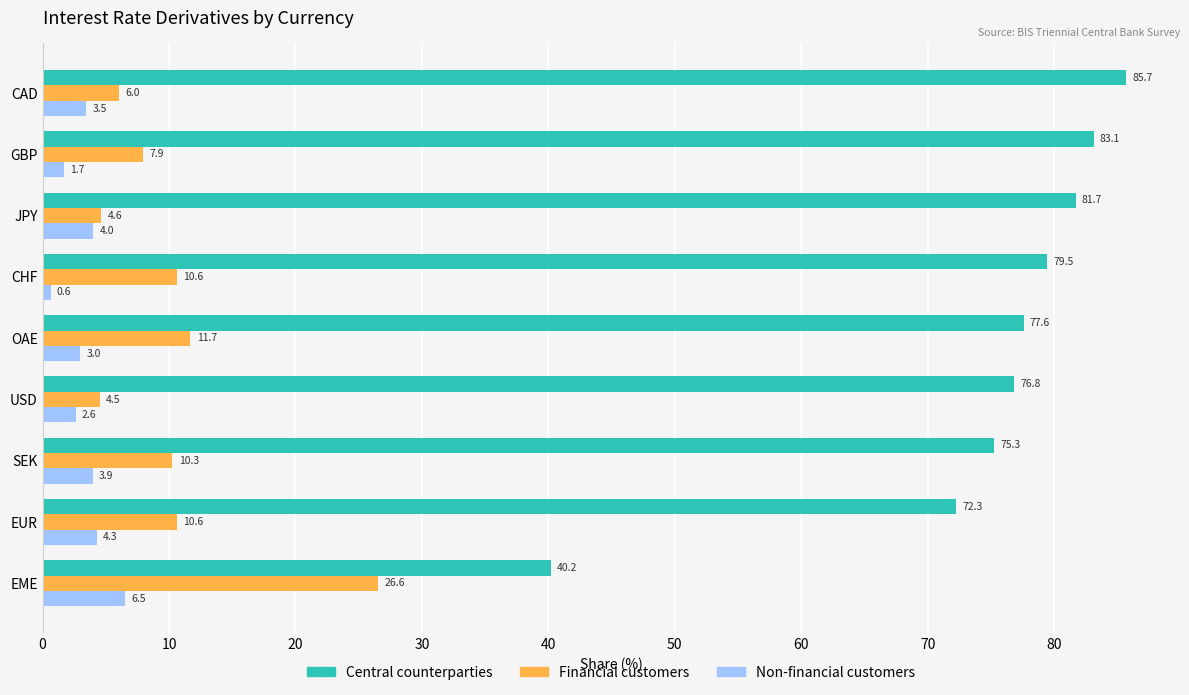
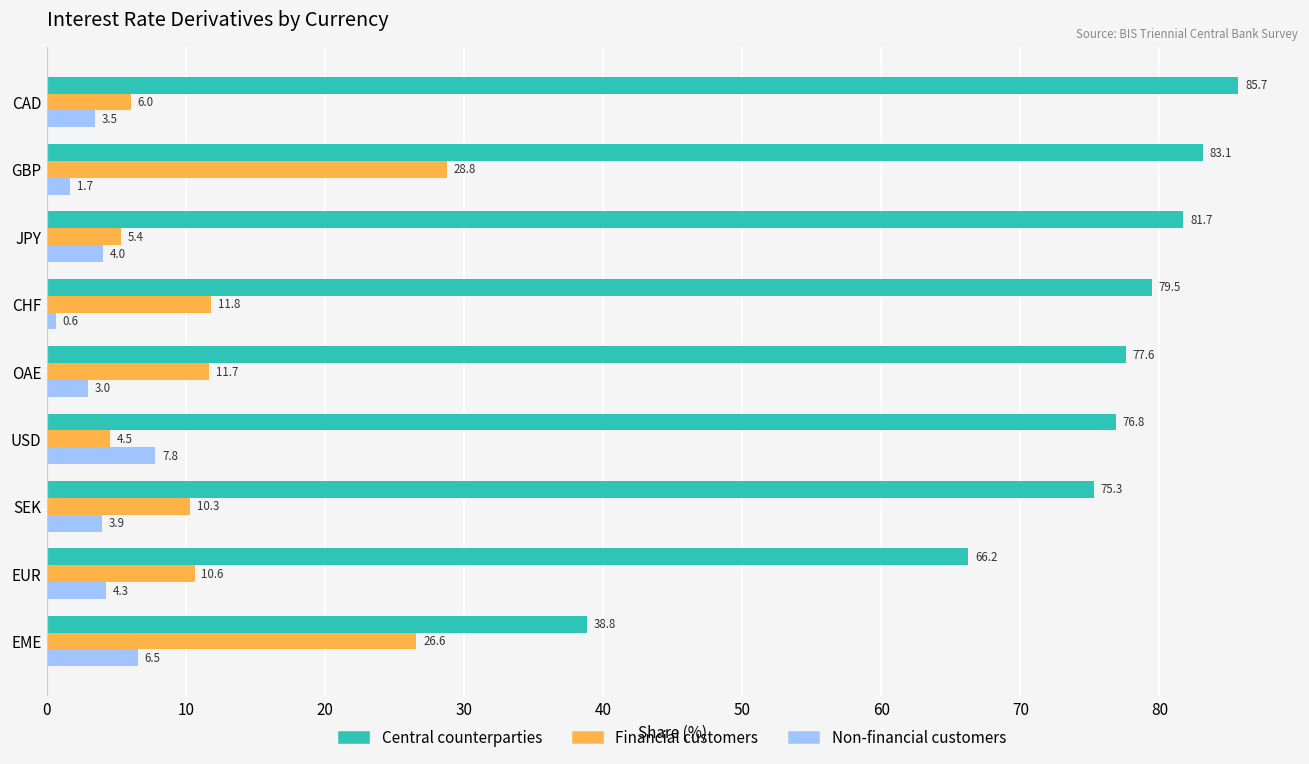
Financial customers, GBP: 7.9 -> 28.8
Financial customers, JPY: 4.6 -> 5.4
Financial customers, CHF: 10.6 -> 11.8
Non-financial customers, USD: 2.6 -> 7.8
Central counterparties, EUR: 72.3 -> 66.2
Central counterparties, EME: 40.2 -> 38.8
